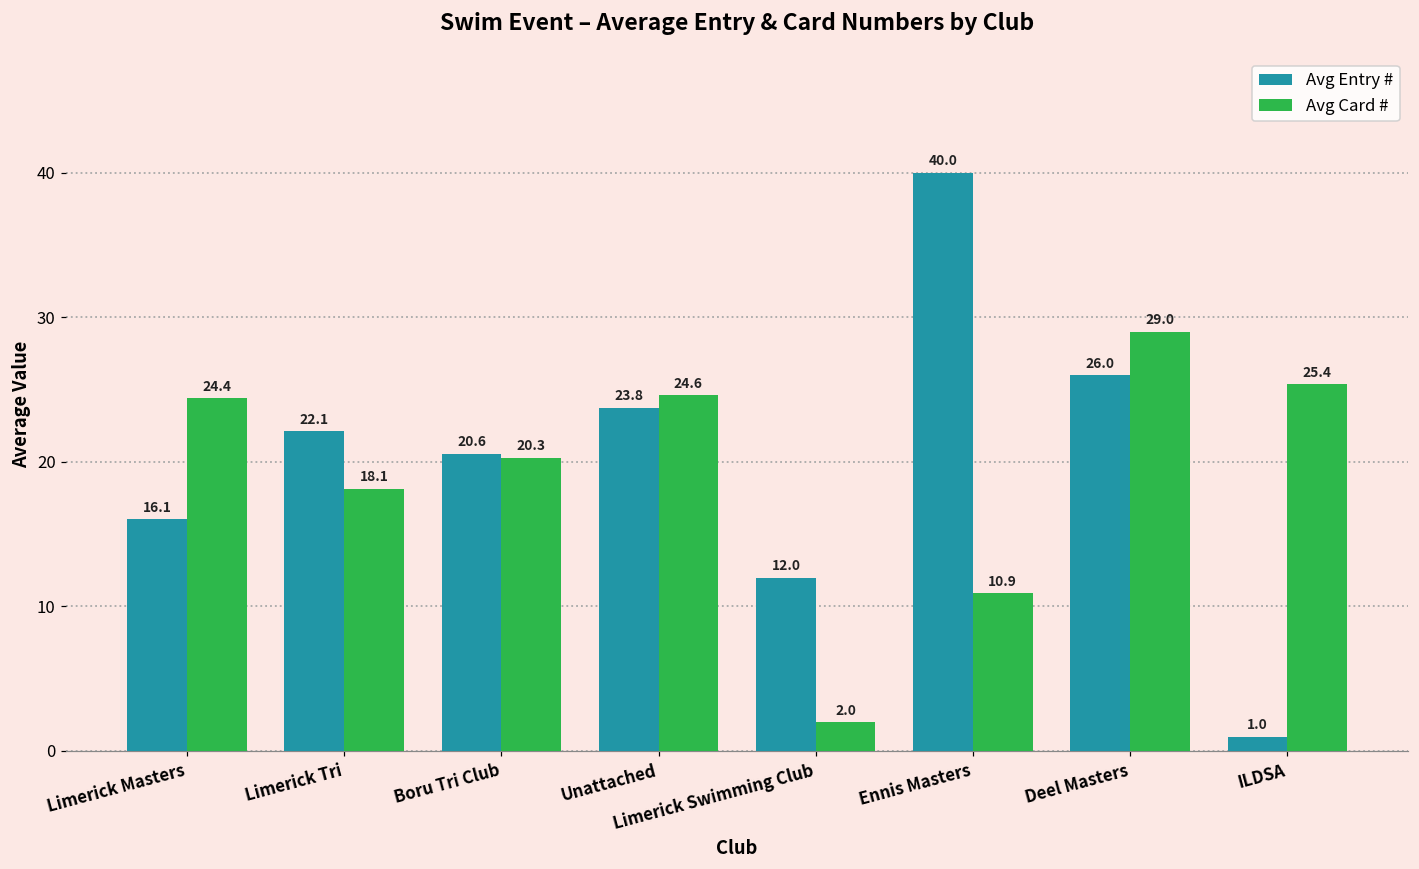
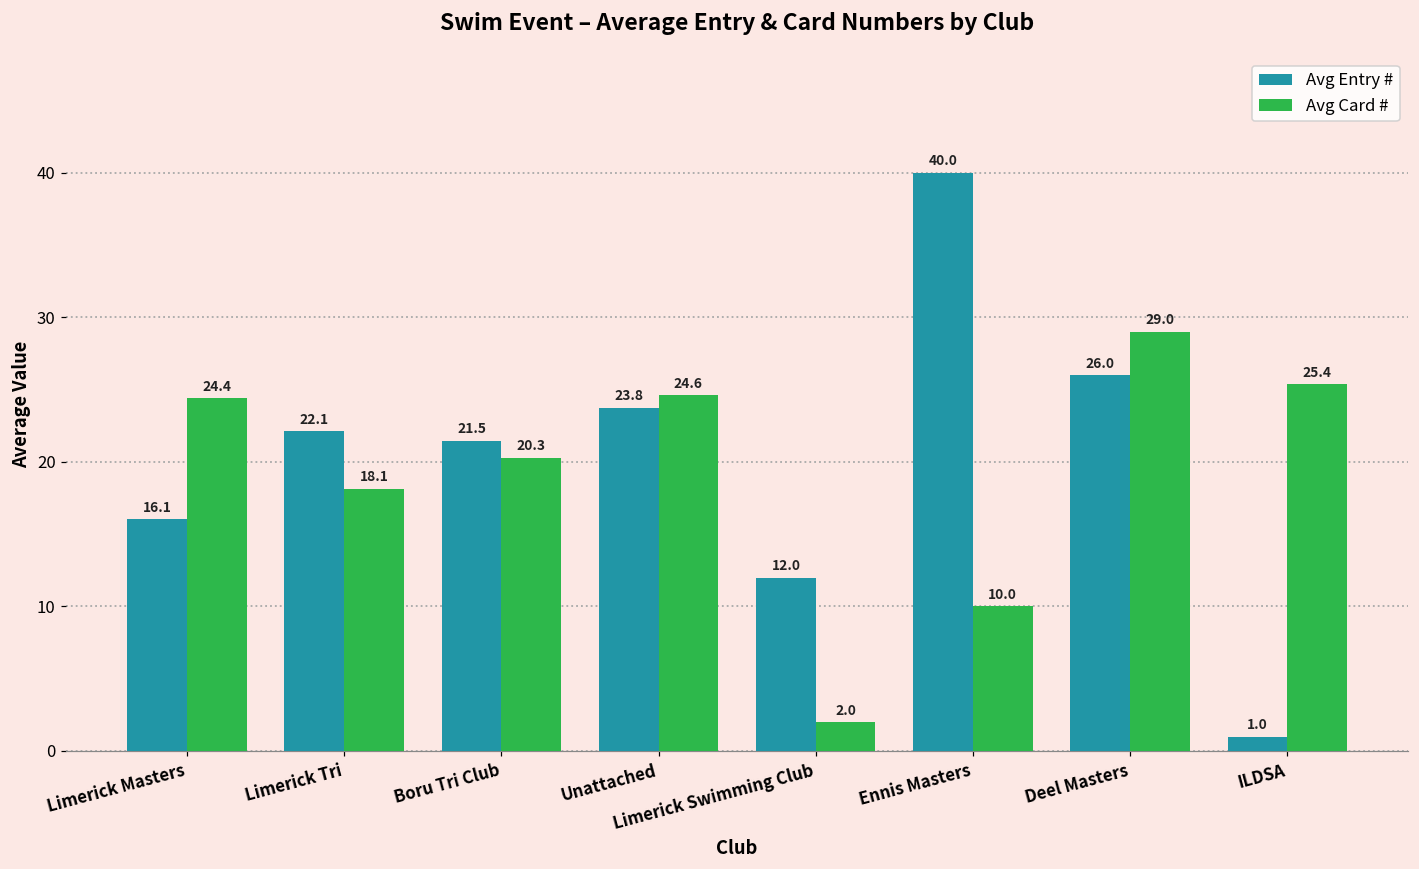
Avg Entry #, Boru Tri Club: 20.6 -> 21.5
Avg Card #, Ennis Masters: 10.9 -> 10.0
